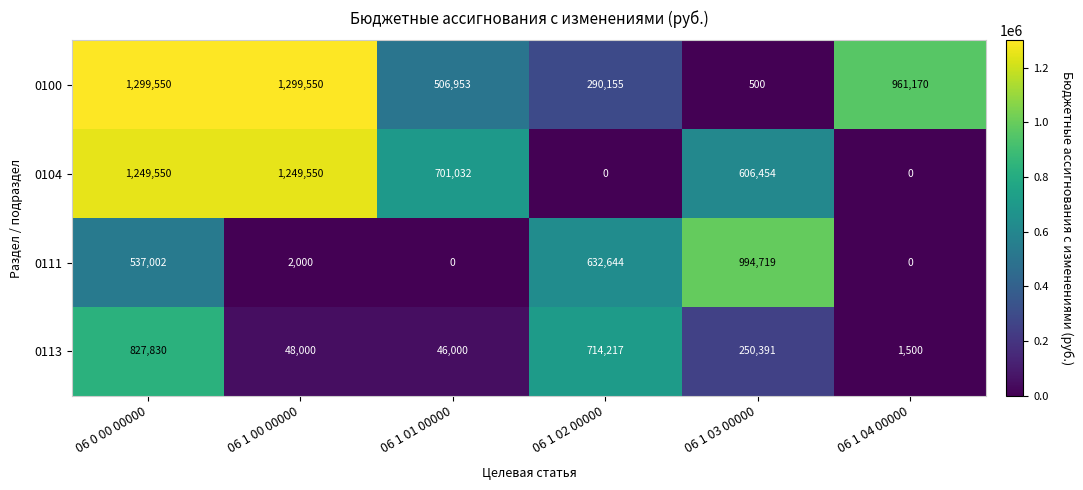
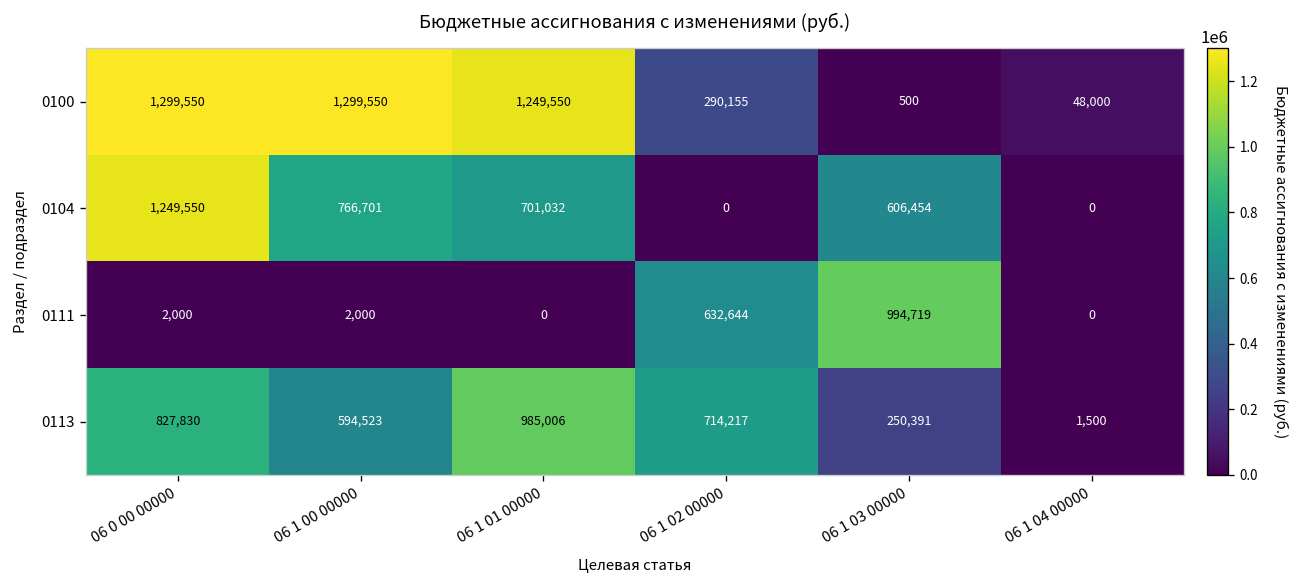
0100, 06 1 01 00000: 506,953 -> 1,249,550
0100, 06 1 04 00000: 961,170 -> 48,000
0104, 06 1 00 00000: 1,249,550 -> 766,701
0111, 06 0 00 00000: 537,002 -> 2,000
0113, 06 1 00 00000: 48,000 -> 594,523
0113, 06 1 01 00000: 46,000 -> 985,006
